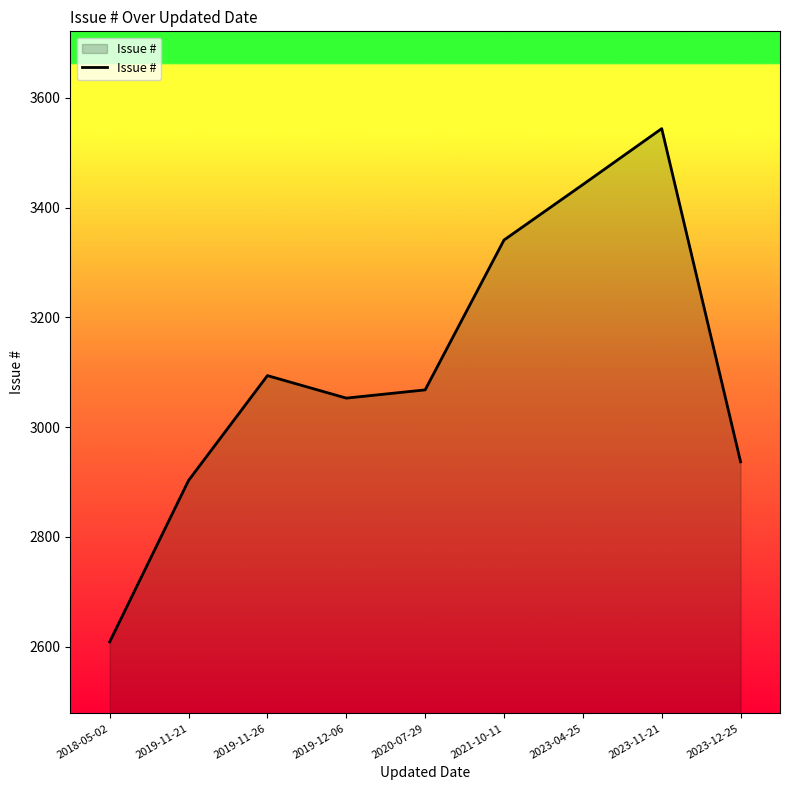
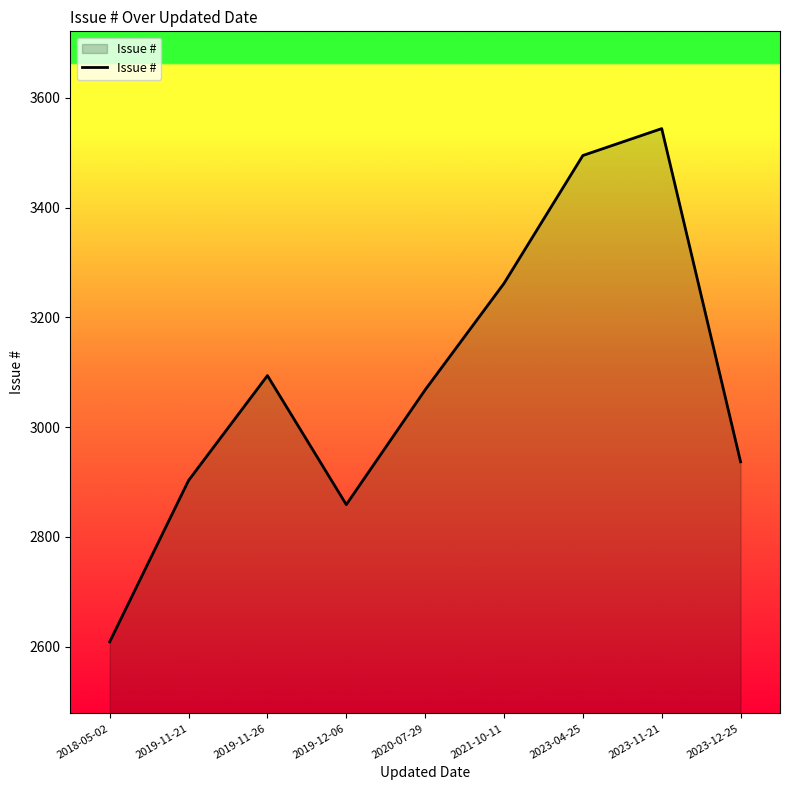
2019-12-06: 3050 -> 2860
2021-10-11: 3340 -> 3260
2023-04-25: 3440 -> 3500
